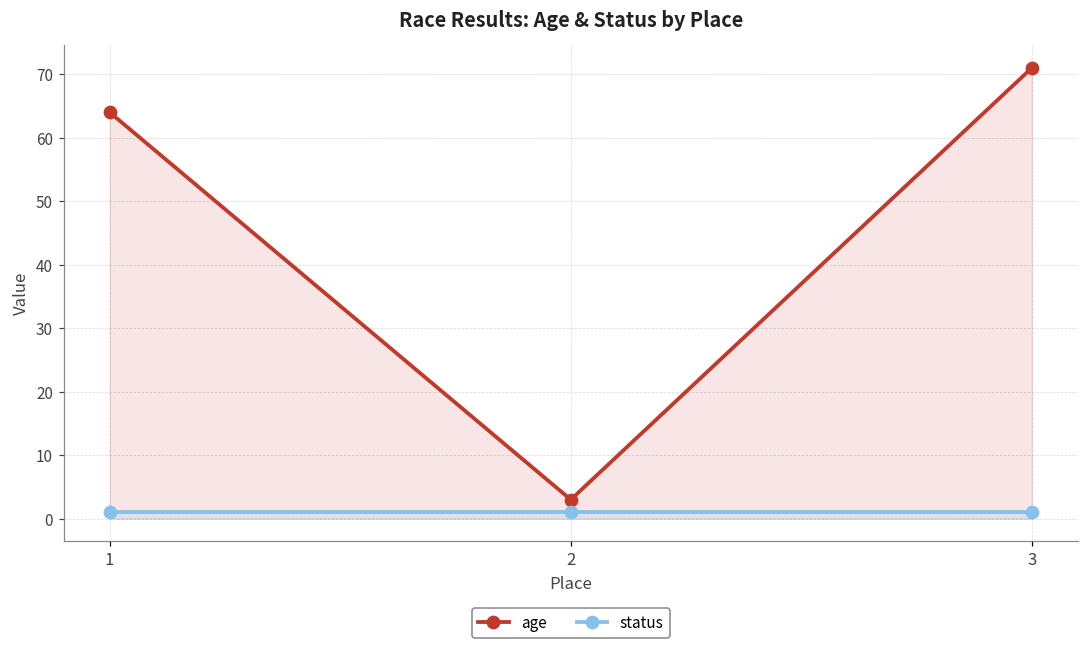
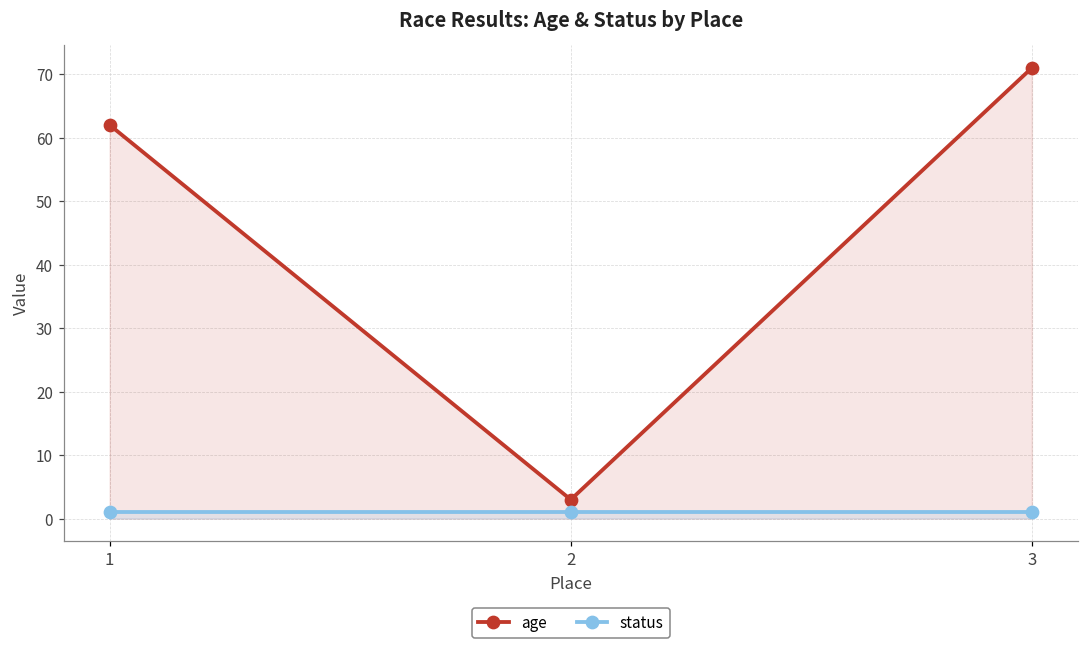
age, 1: 64 -> 62
